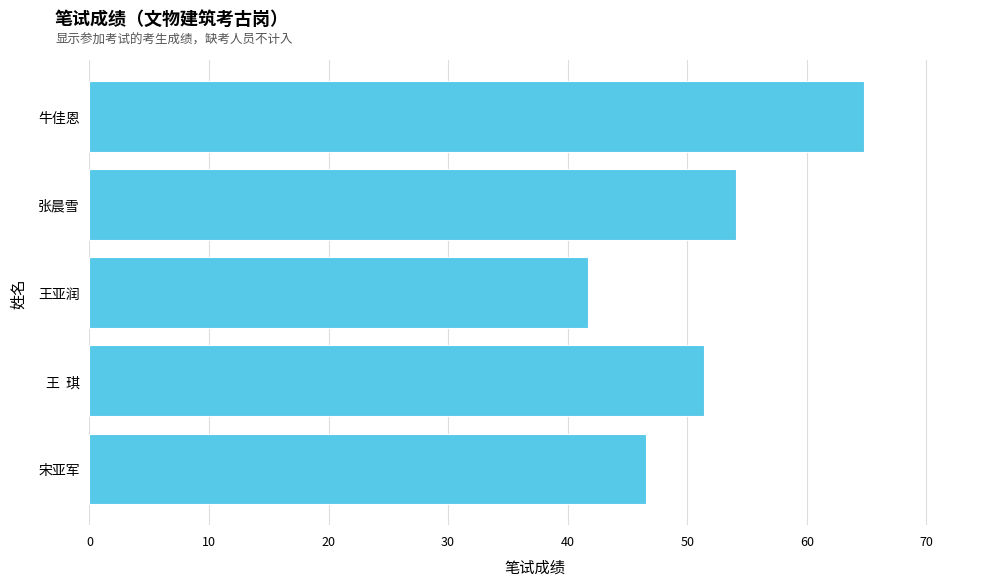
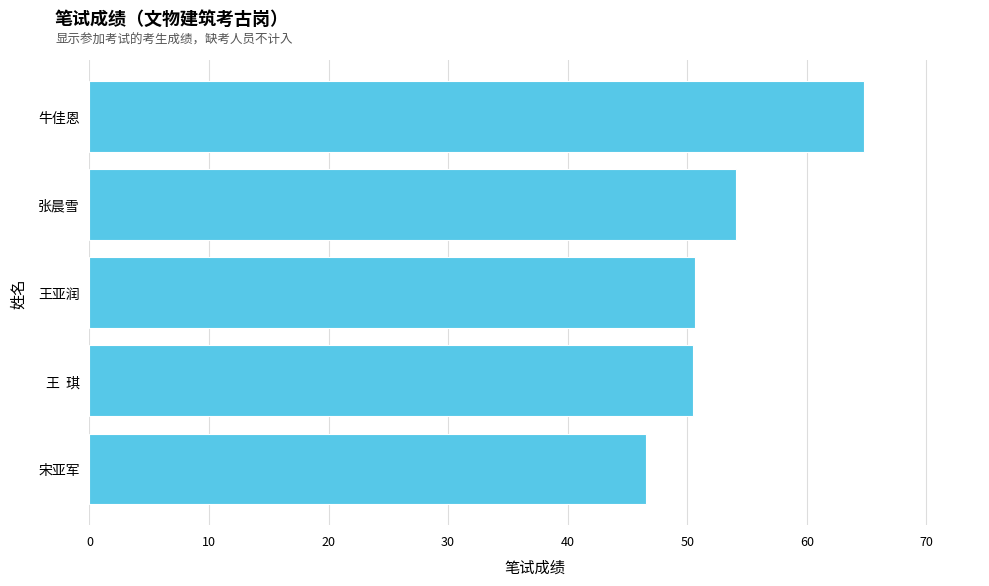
王亚润: 41.7 -> 50.6
王 琪: 51.4 -> 50.5
